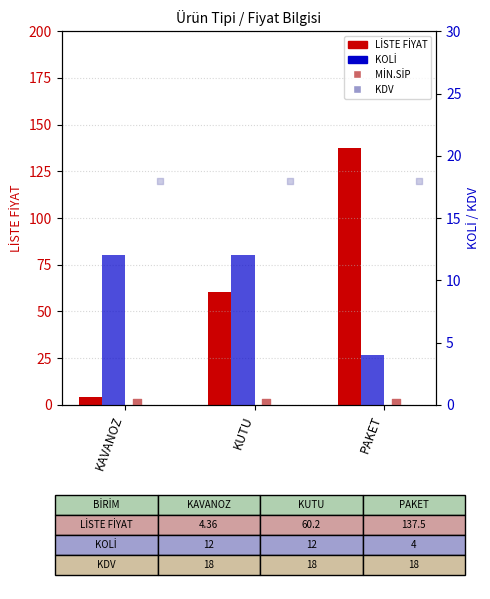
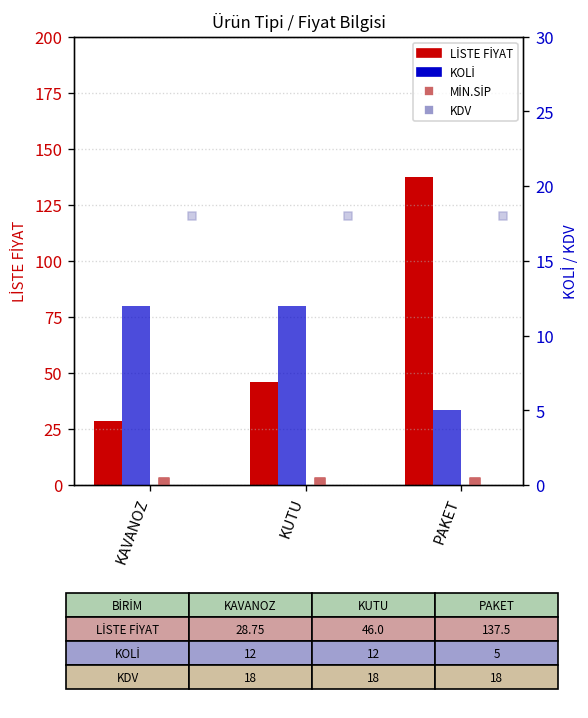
LİSTE FİYAT, KAVANOZ: 4.36 -> 28.75
LİSTE FİYAT, KUTU: 60.2 -> 46.0
KOLİ, PAKET: 4 -> 5
